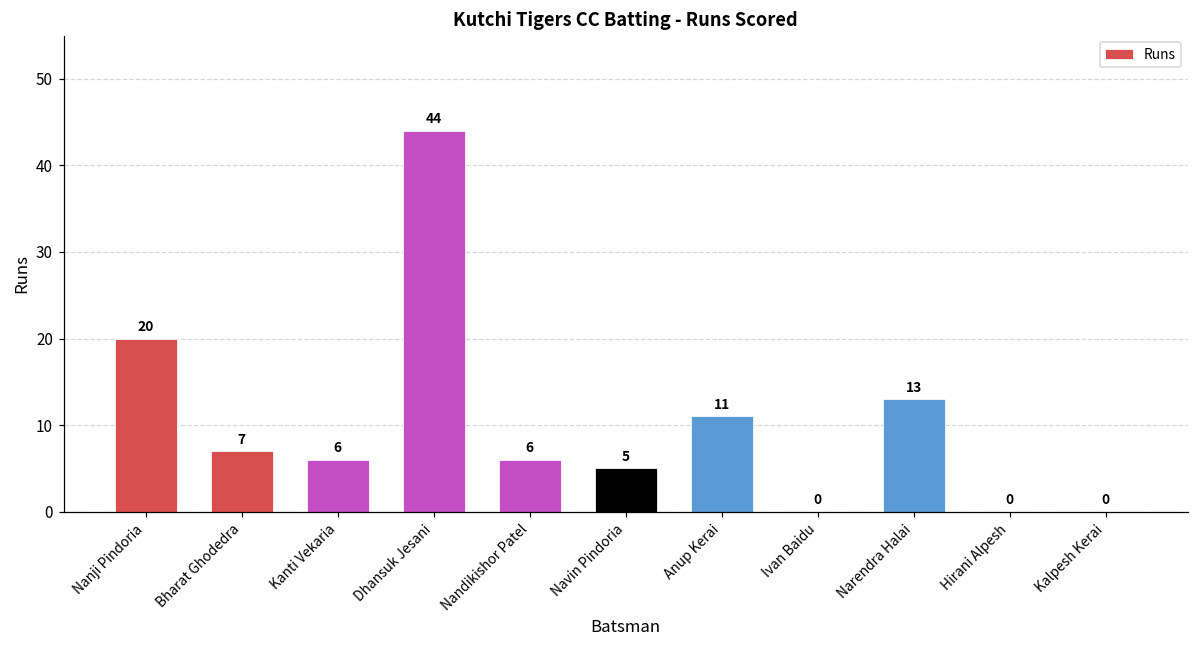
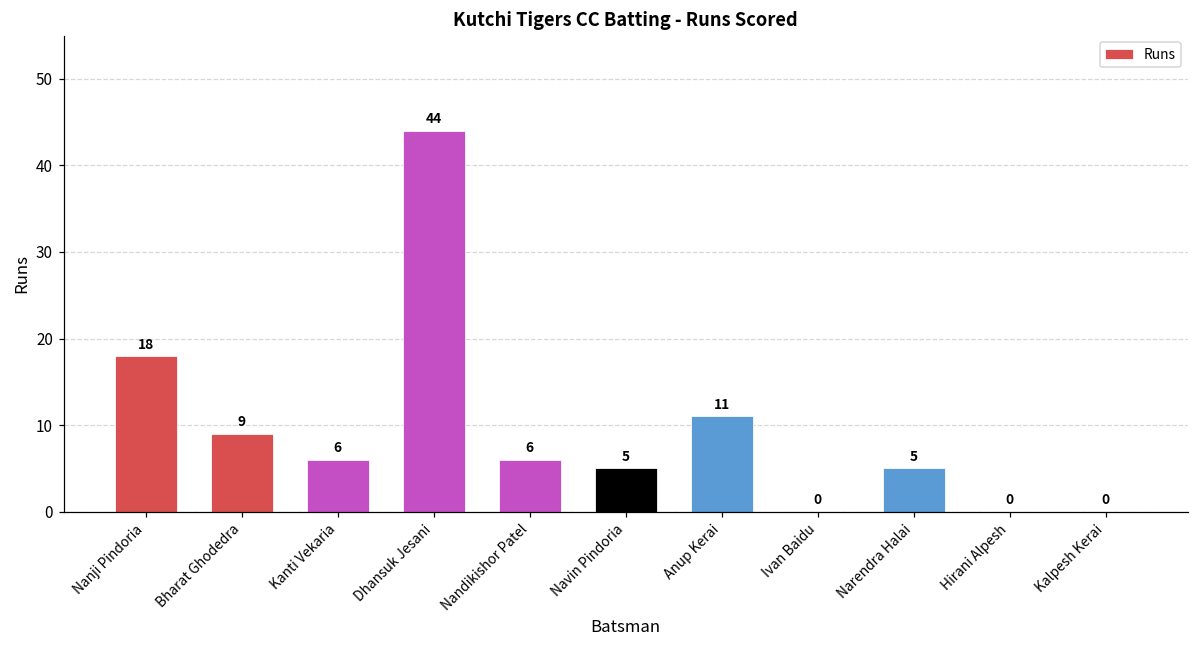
Nanji Pindoria: 20 -> 18
Bharat Ghodedra: 7 -> 9
Narendra Halai: 13 -> 5
